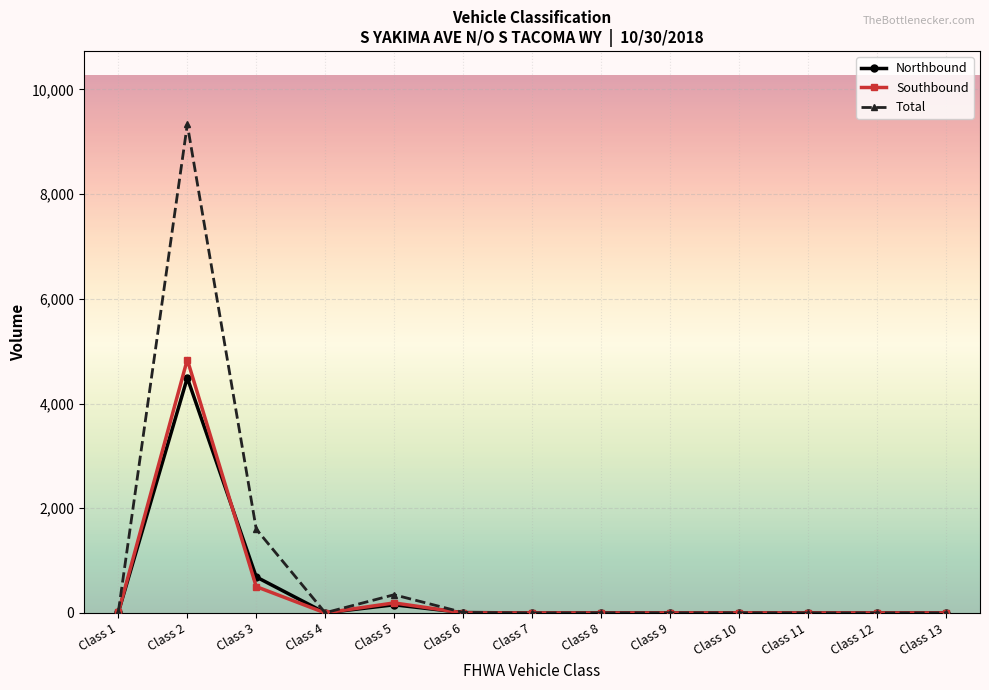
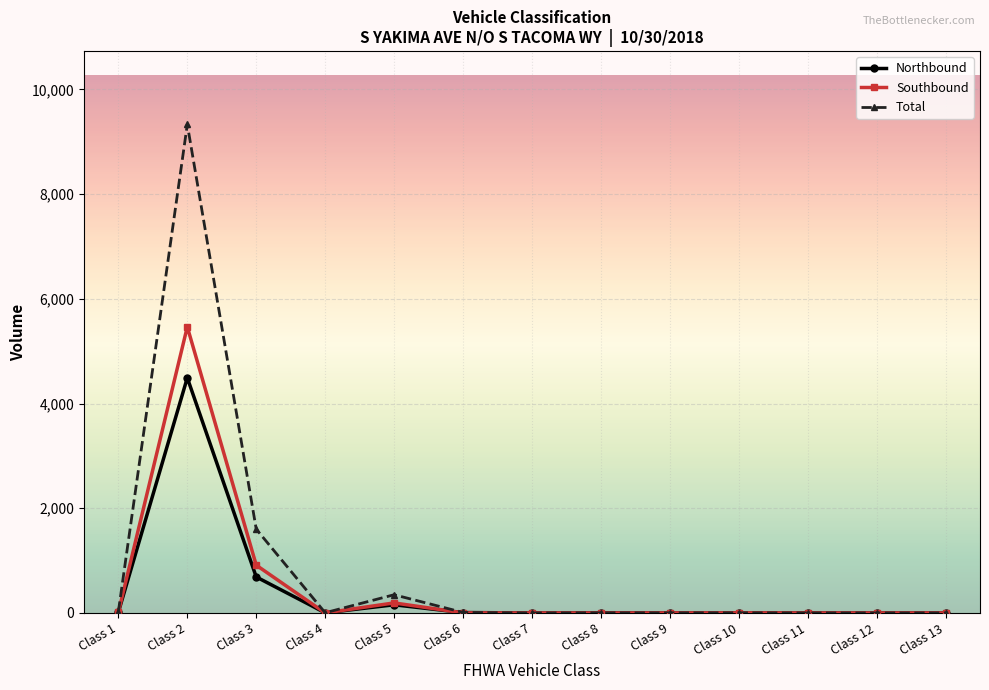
Southbound, Class 2: 4,800 -> 5,500
Southbound, Class 3: 500 -> 900
